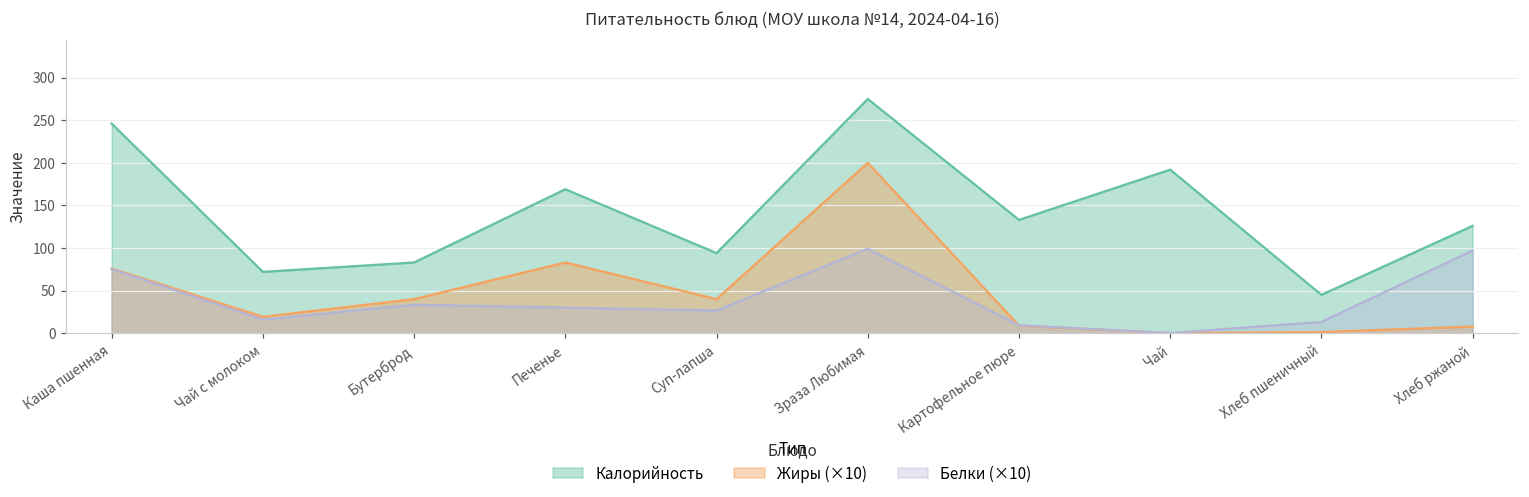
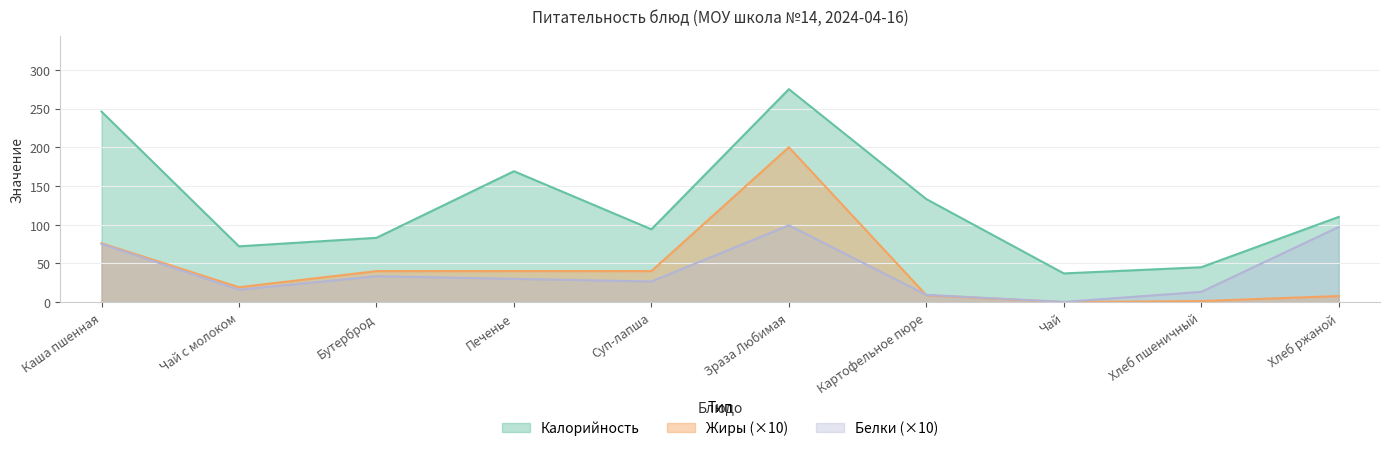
Жиры (×10), Печенье: 80 -> 40
Калорийность, Чай: 190 -> 40
Калорийность, Хлеб ржаной: 130 -> 110
